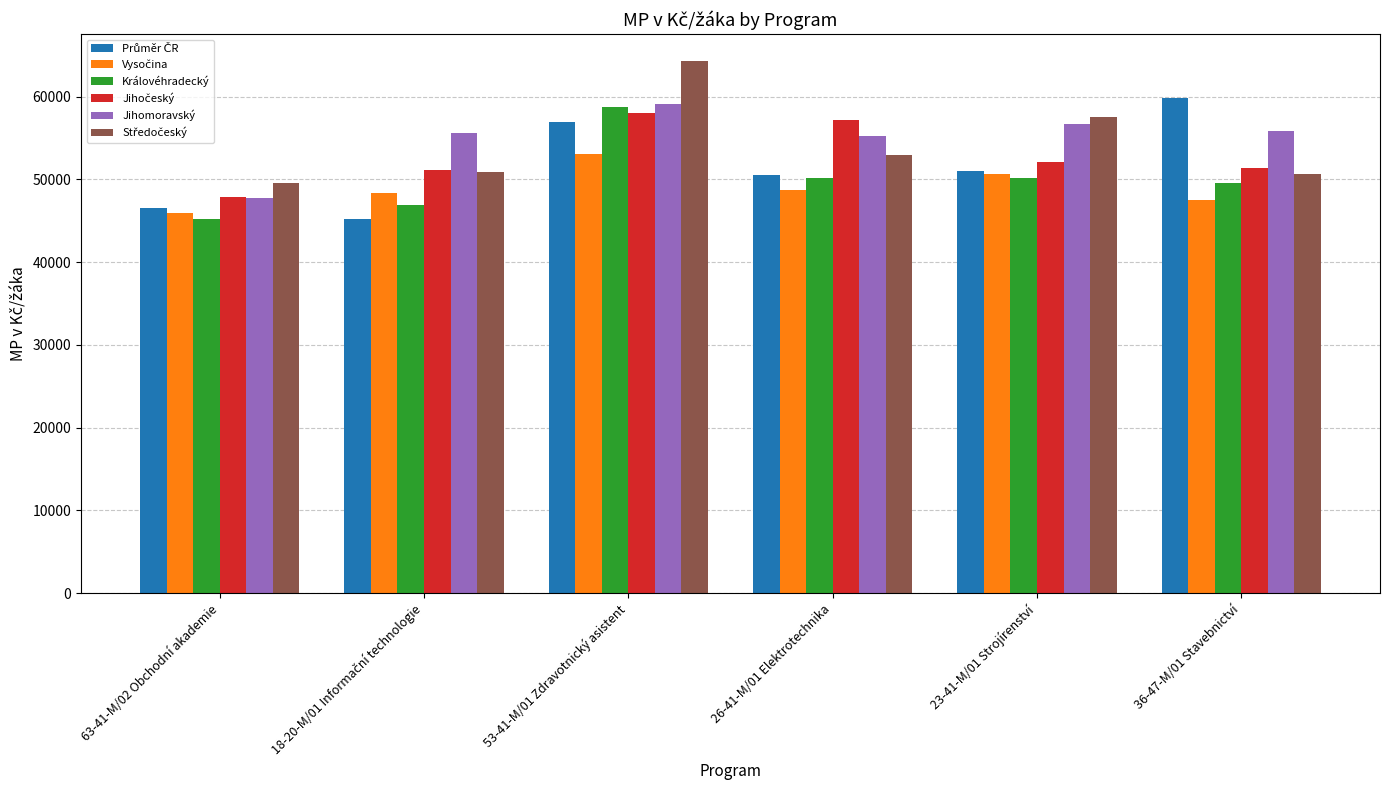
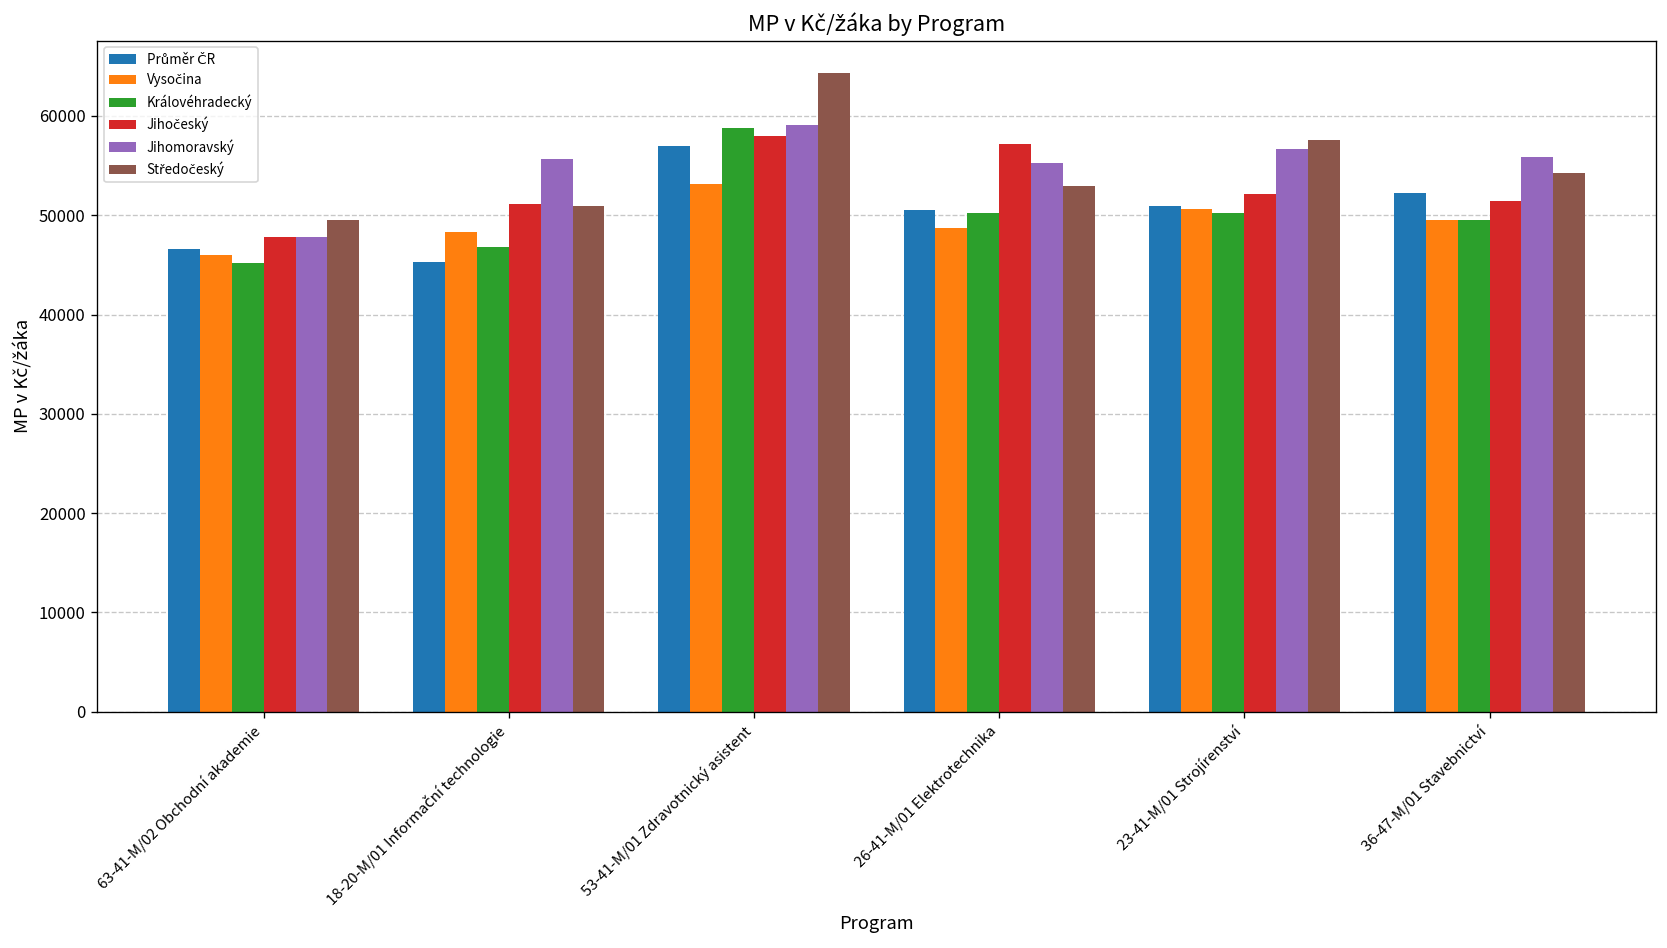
Průměr ČR, 36-47-M/01 Stavebnictví: 60000 -> 52000
Vysočina, 36-47-M/01 Stavebnictví: 47000 -> 50000
Středočeský, 36-47-M/01 Stavebnictví: 51000 -> 54000
